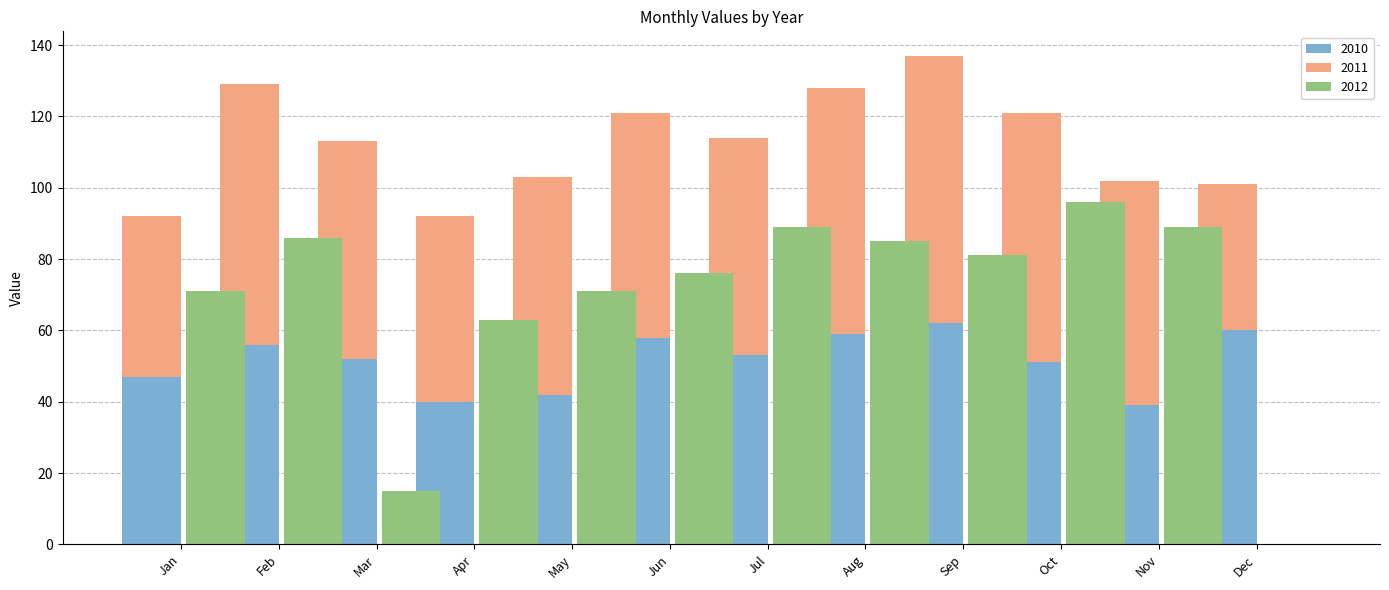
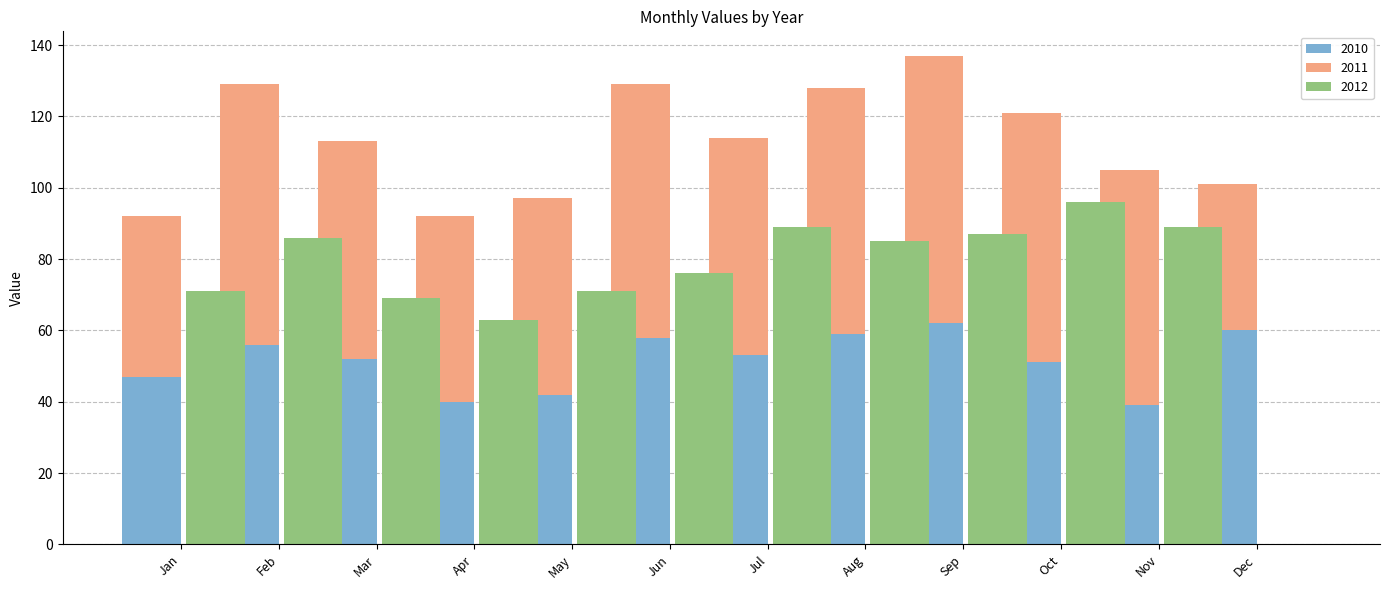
2012, Mar: 15 -> 69
2011, May: 61 -> 55
2011, Jun: 63 -> 71
2012, Sep: 81 -> 87
2011, Nov: 63 -> 66
